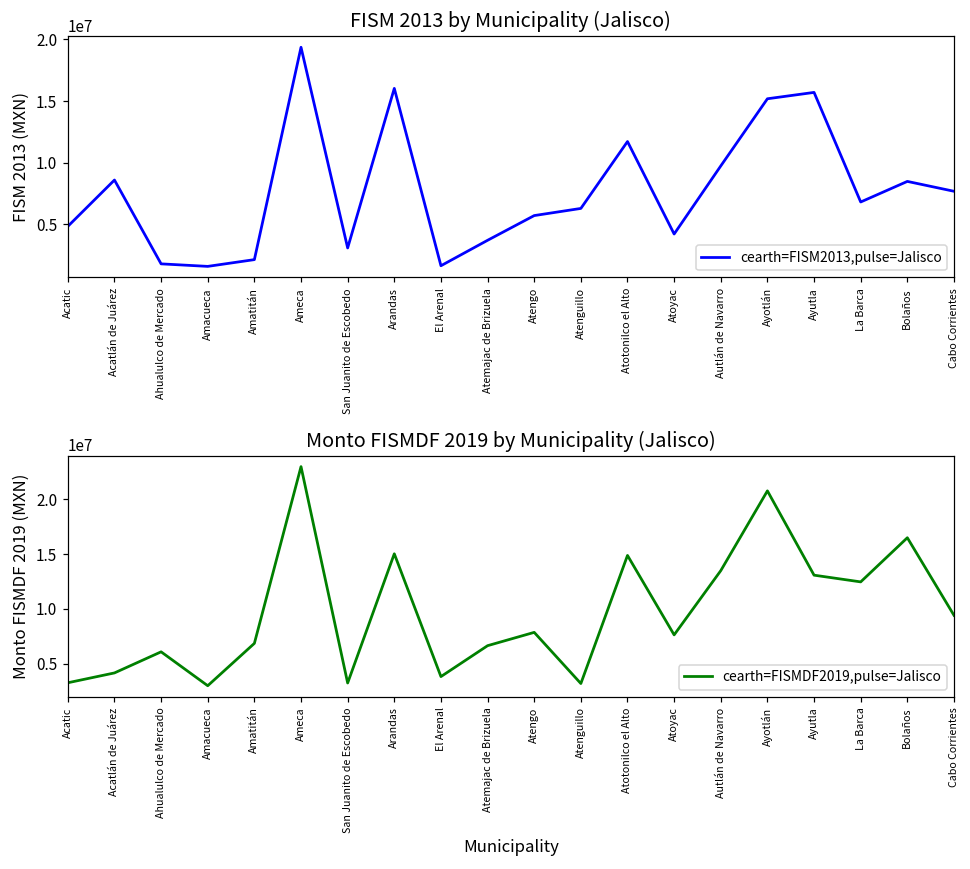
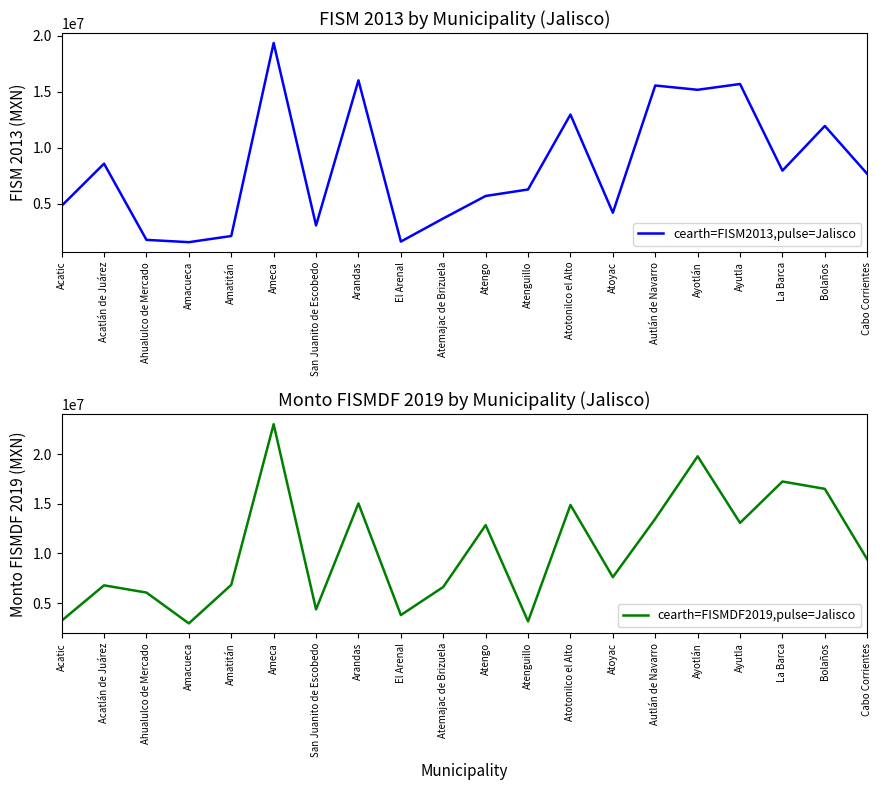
FISM 2013 by Municipality (Jalisco), Atotonilco el Alto: 11700000 -> 13000000
FISM 2013 by Municipality (Jalisco), Autlán de Navarro: 9700000 -> 15600000
FISM 2013 by Municipality (Jalisco), La Barca: 6800000 -> 8000000
FISM 2013 by Municipality (Jalisco), Bolaños: 8500000 -> 12000000
Monto FISMDF 2019 by Municipality (Jalisco), Acatlán de Juárez: 4000000 -> 7000000
Monto FISMDF 2019 by Municipality (Jalisco), San Juanito de Escobedo: 3000000 -> 4000000
Monto FISMDF 2019 by Municipality (Jalisco), Atengo: 8000000 -> 13000000
Monto FISMDF 2019 by Municipality (Jalisco), Ayotlán: 21000000 -> 20000000
Monto FISMDF 2019 by Municipality (Jalisco), La Barca: 12000000 -> 17000000
